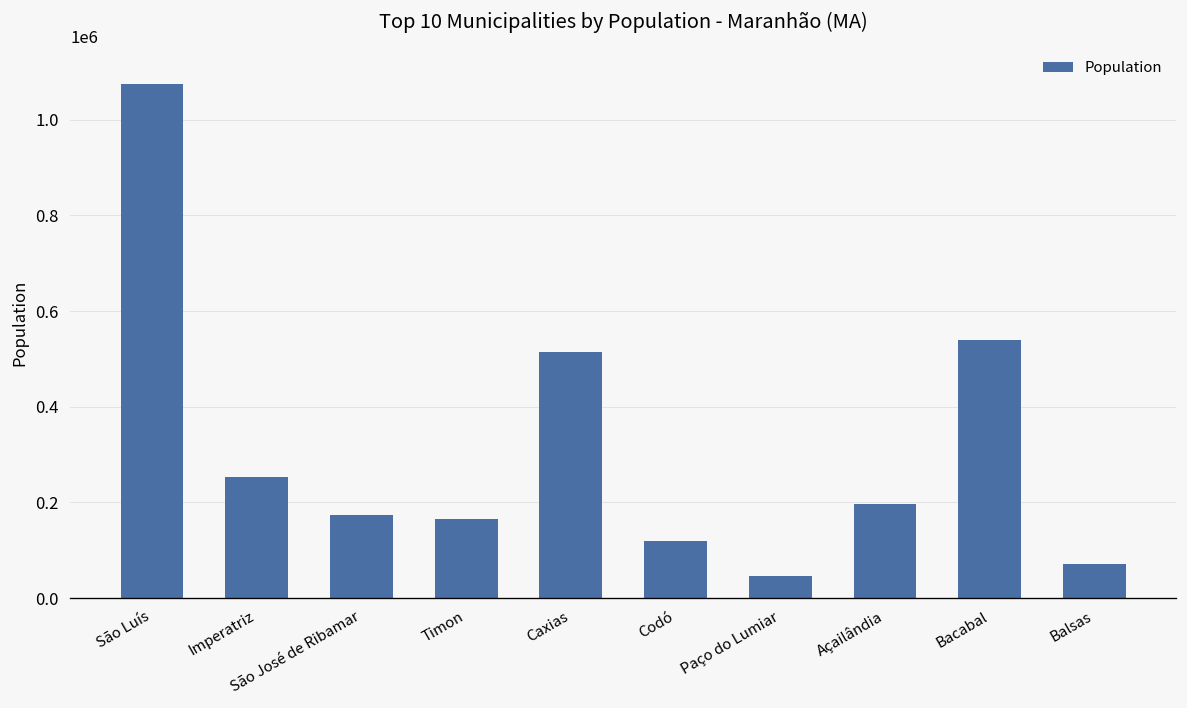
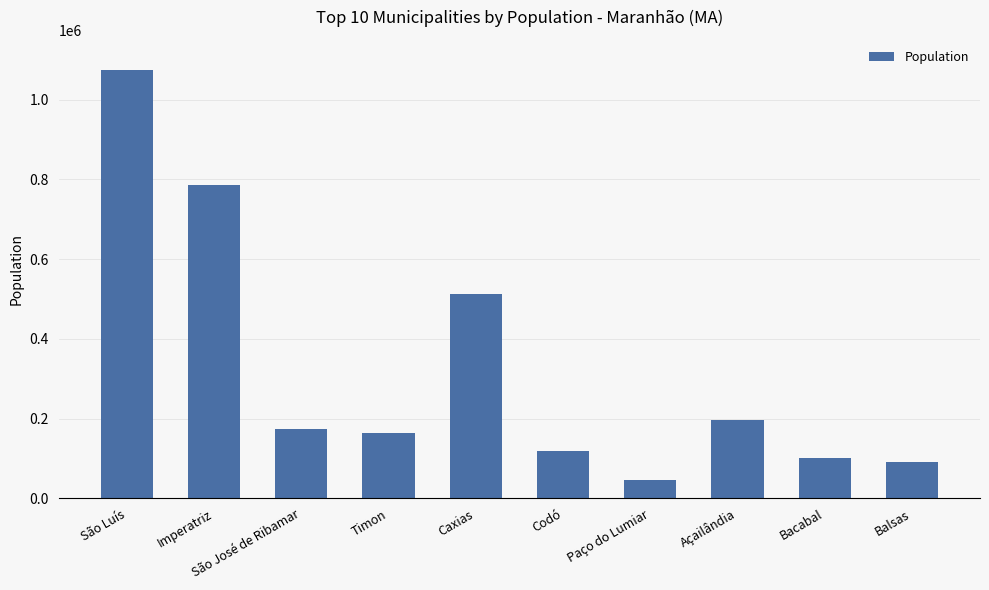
Imperatriz: 250000 -> 790000
Bacabal: 540000 -> 100000
Balsas: 70000 -> 90000
